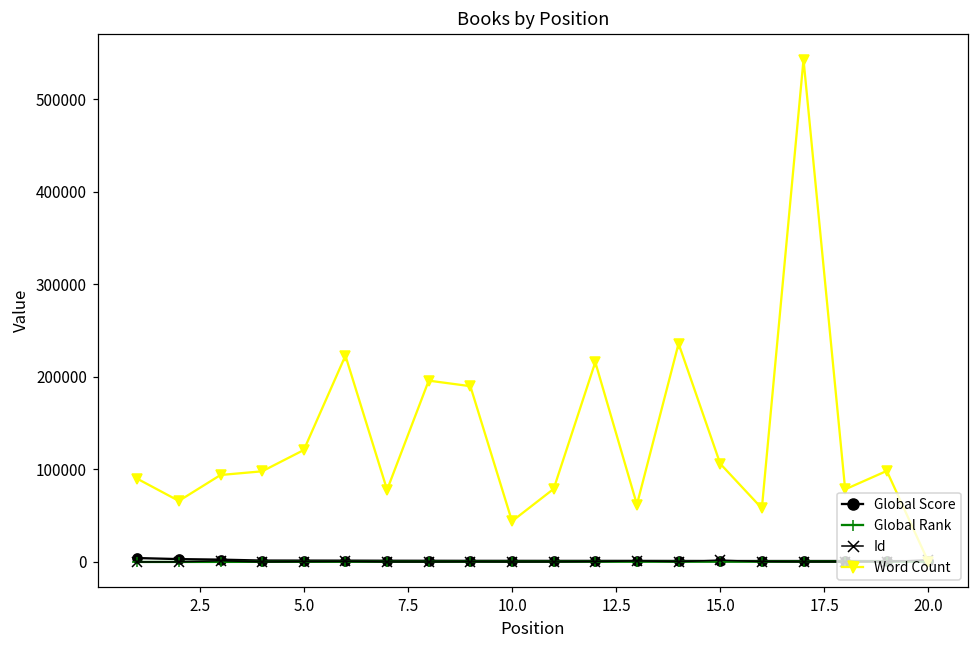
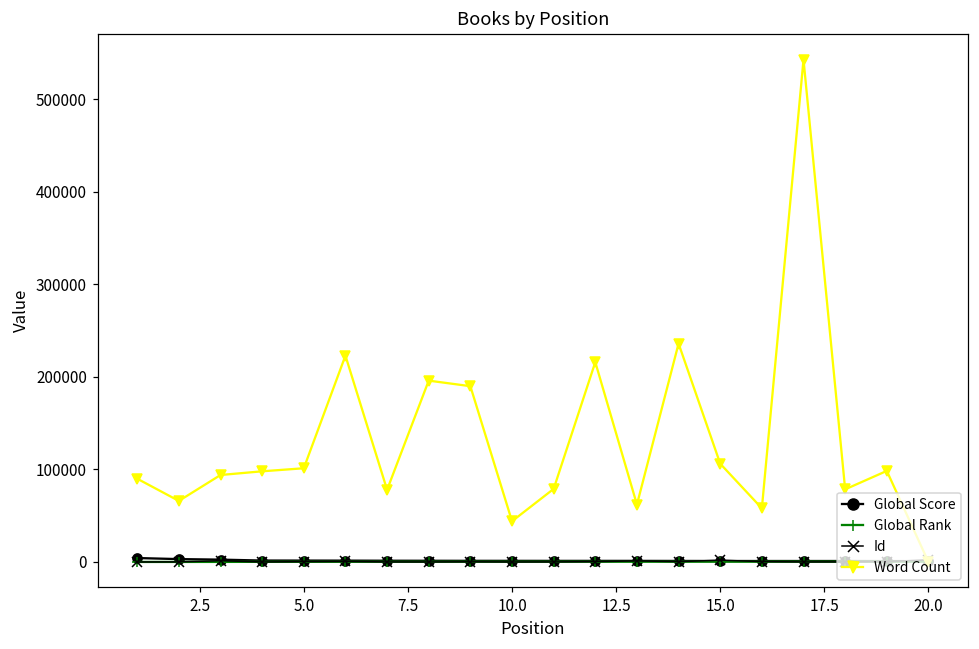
Word Count, 5.0: 120000 -> 100000
